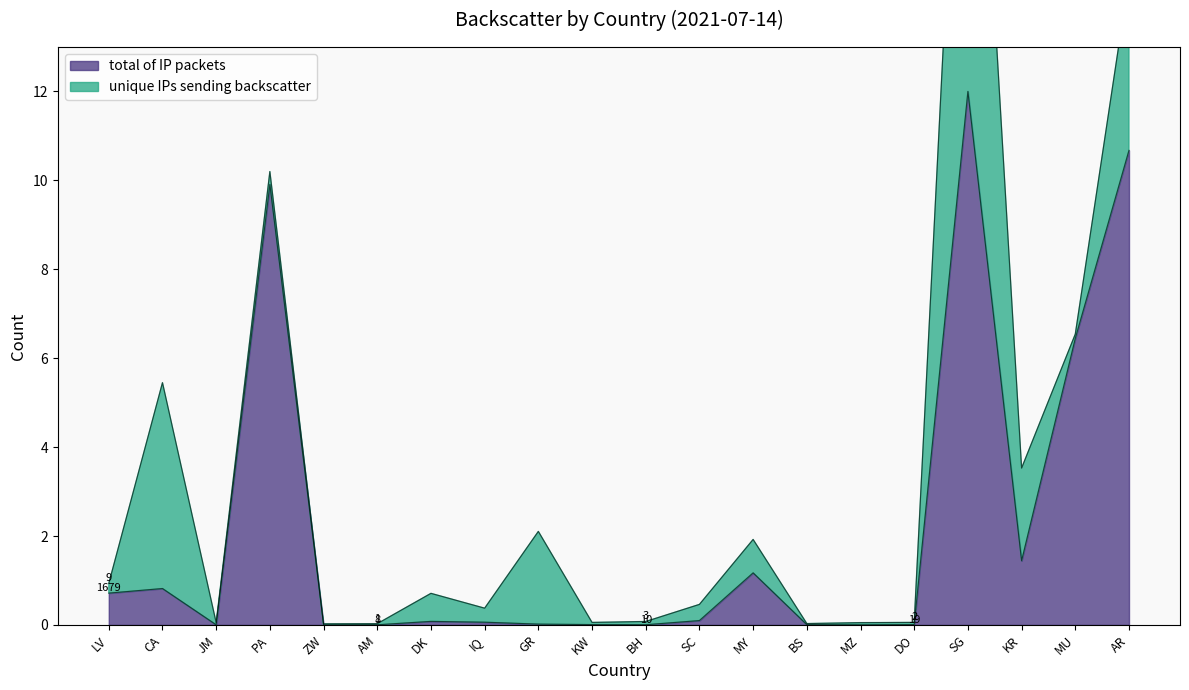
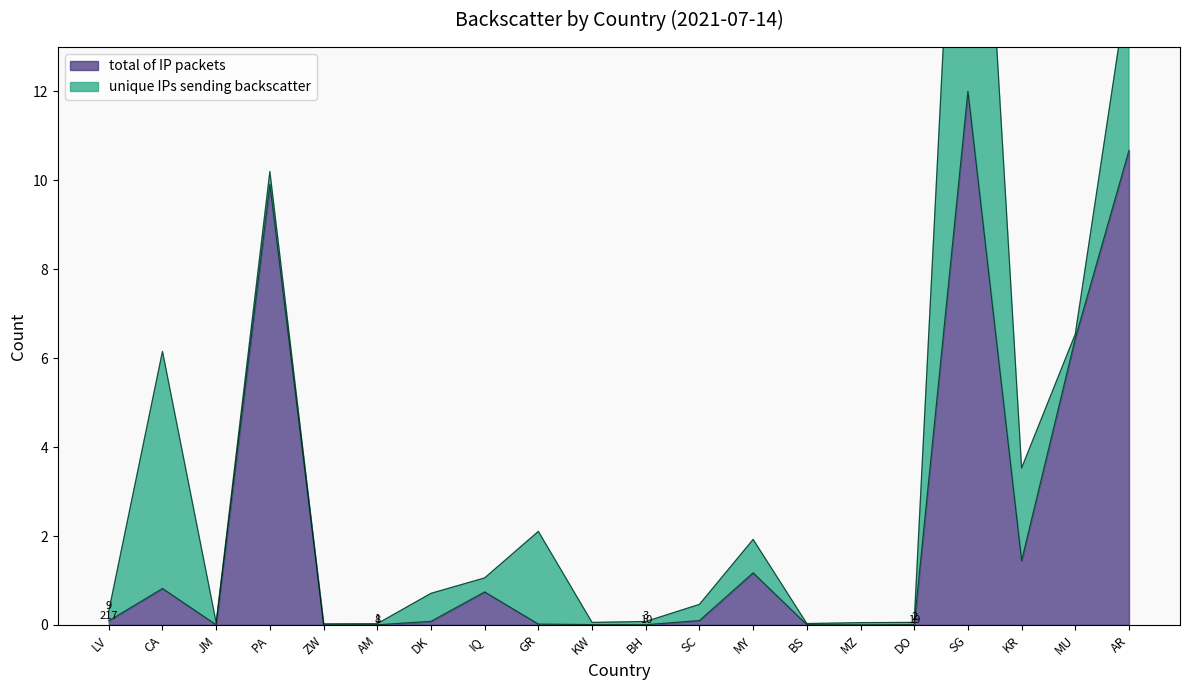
total of IP packets, LV: 1679 -> 217
unique IPs sending backscatter, CA: 4.6 -> 5.3
total of IP packets, IQ: 0.1 -> 0.7
